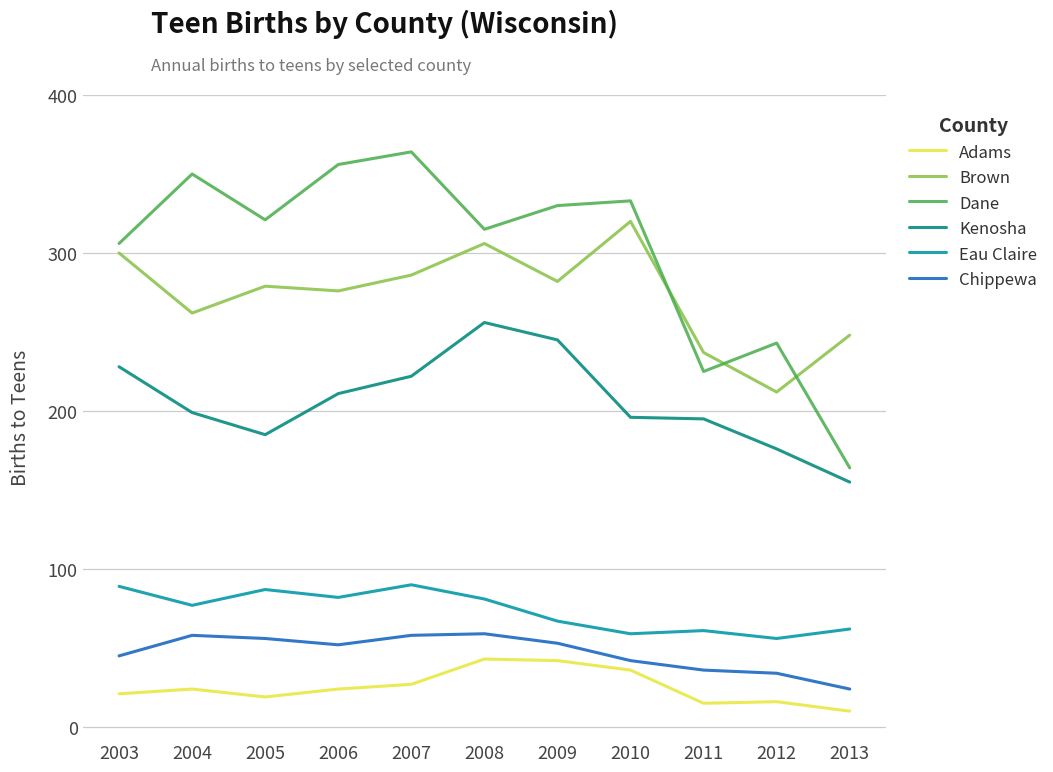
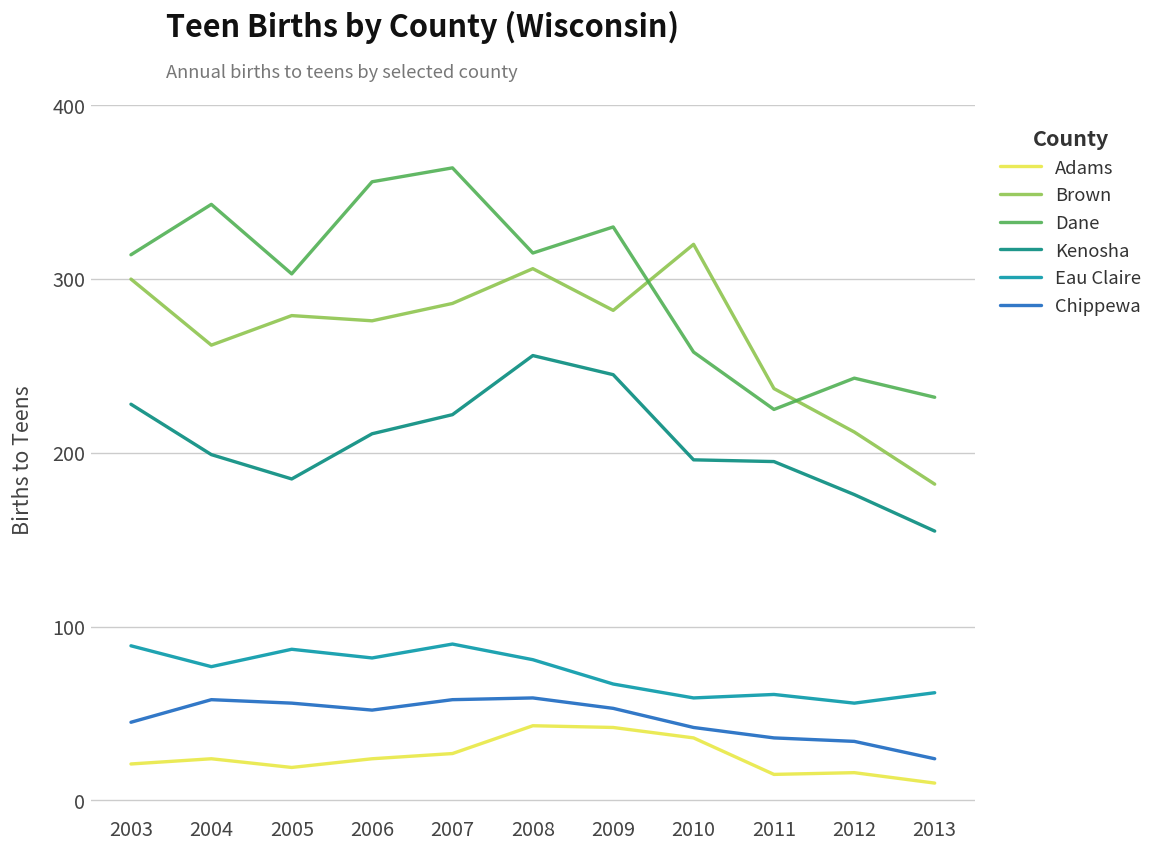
Dane, 2003: 306 -> 314
Dane, 2004: 350 -> 343
Dane, 2005: 321 -> 303
Dane, 2010: 333 -> 258
Brown, 2013: 248 -> 182
Dane, 2013: 164 -> 232
